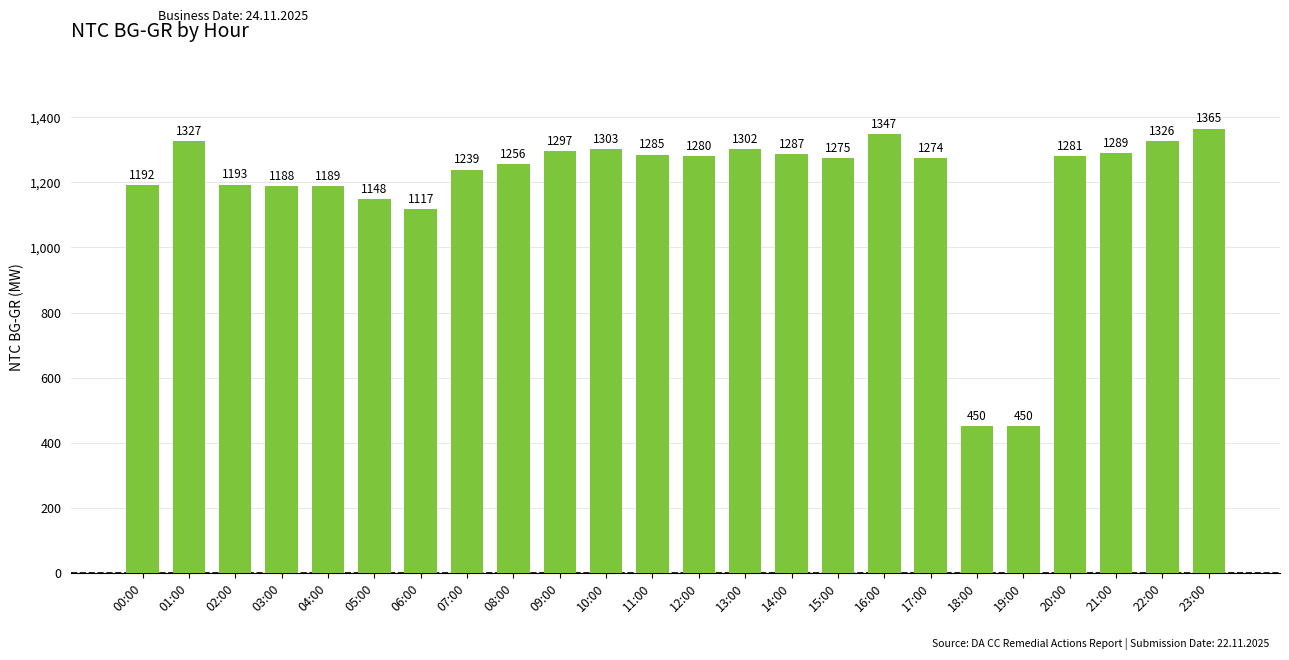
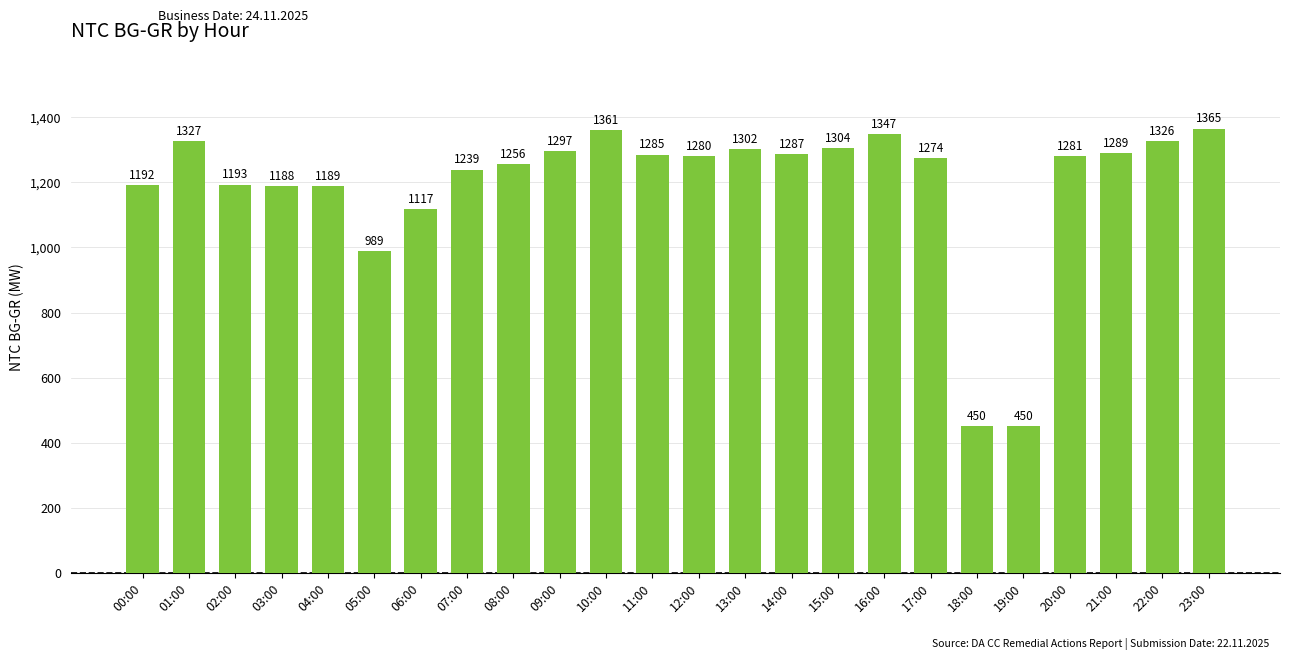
05:00: 1148 -> 989
10:00: 1303 -> 1361
15:00: 1275 -> 1304
